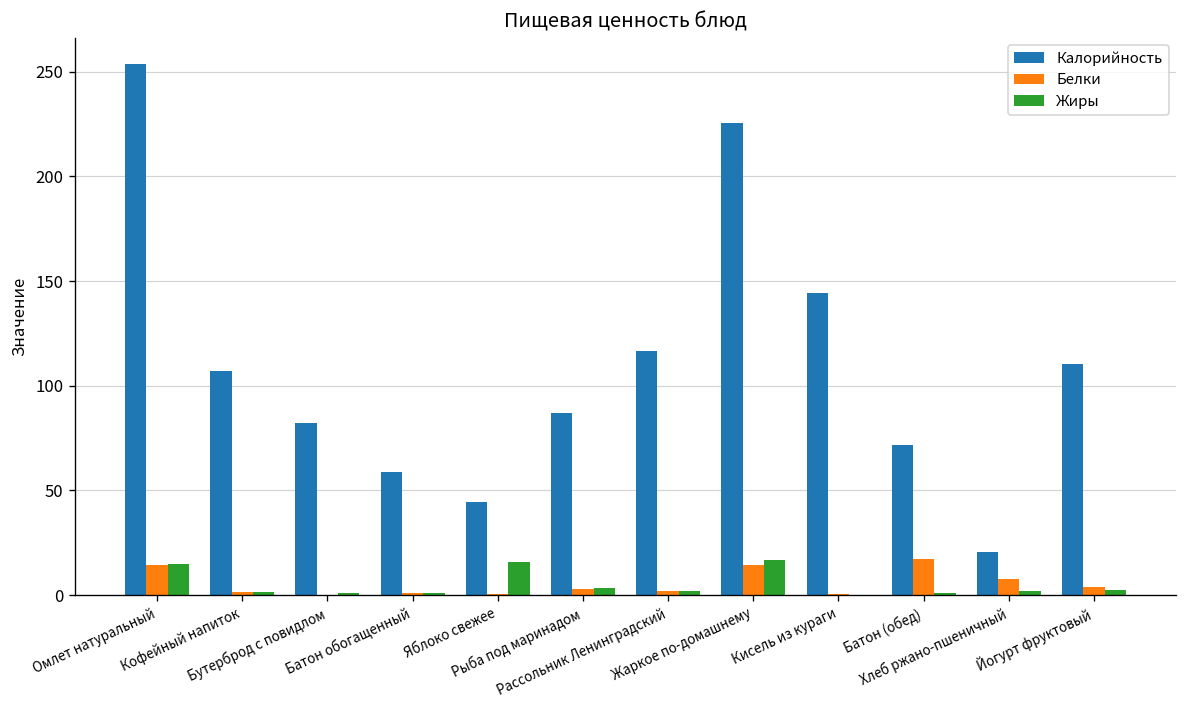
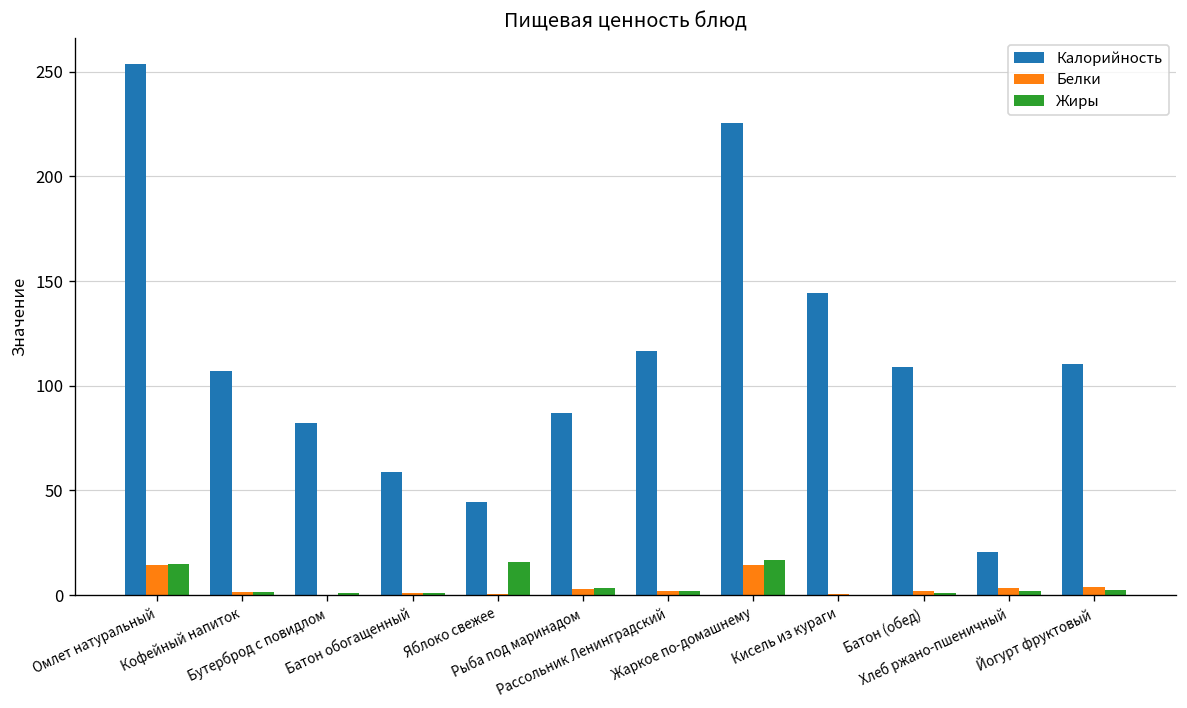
Калорийность, Батон (обед): 72 -> 109
Белки, Батон (обед): 17 -> 2
Белки, Хлеб ржано-пшеничный: 8 -> 3
